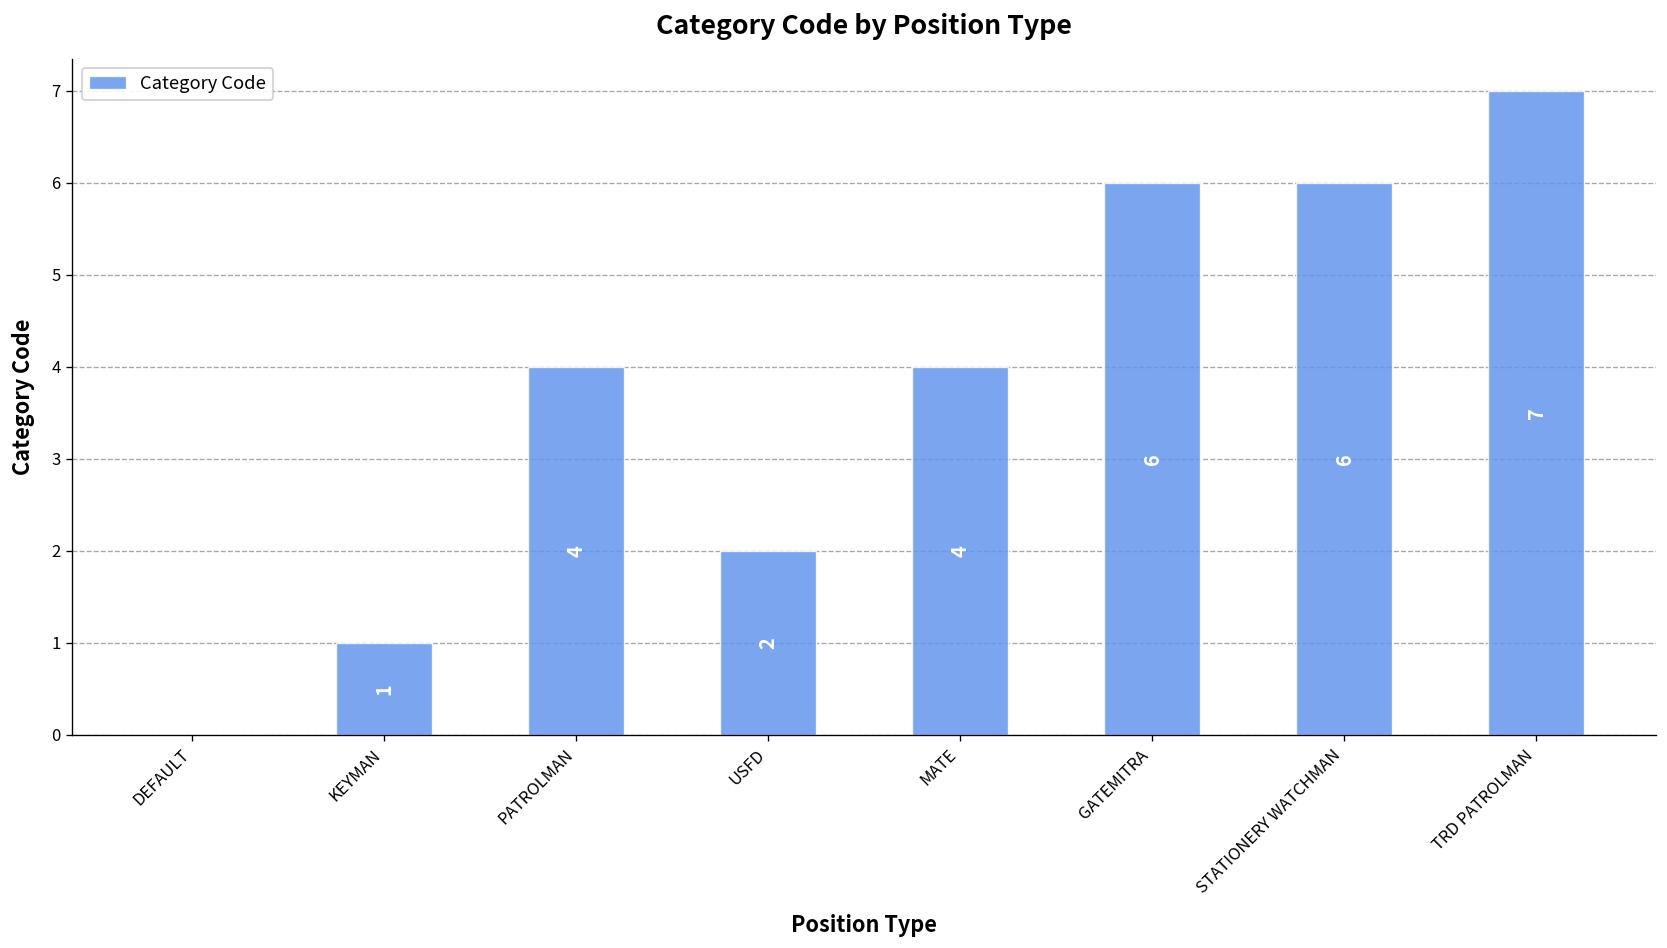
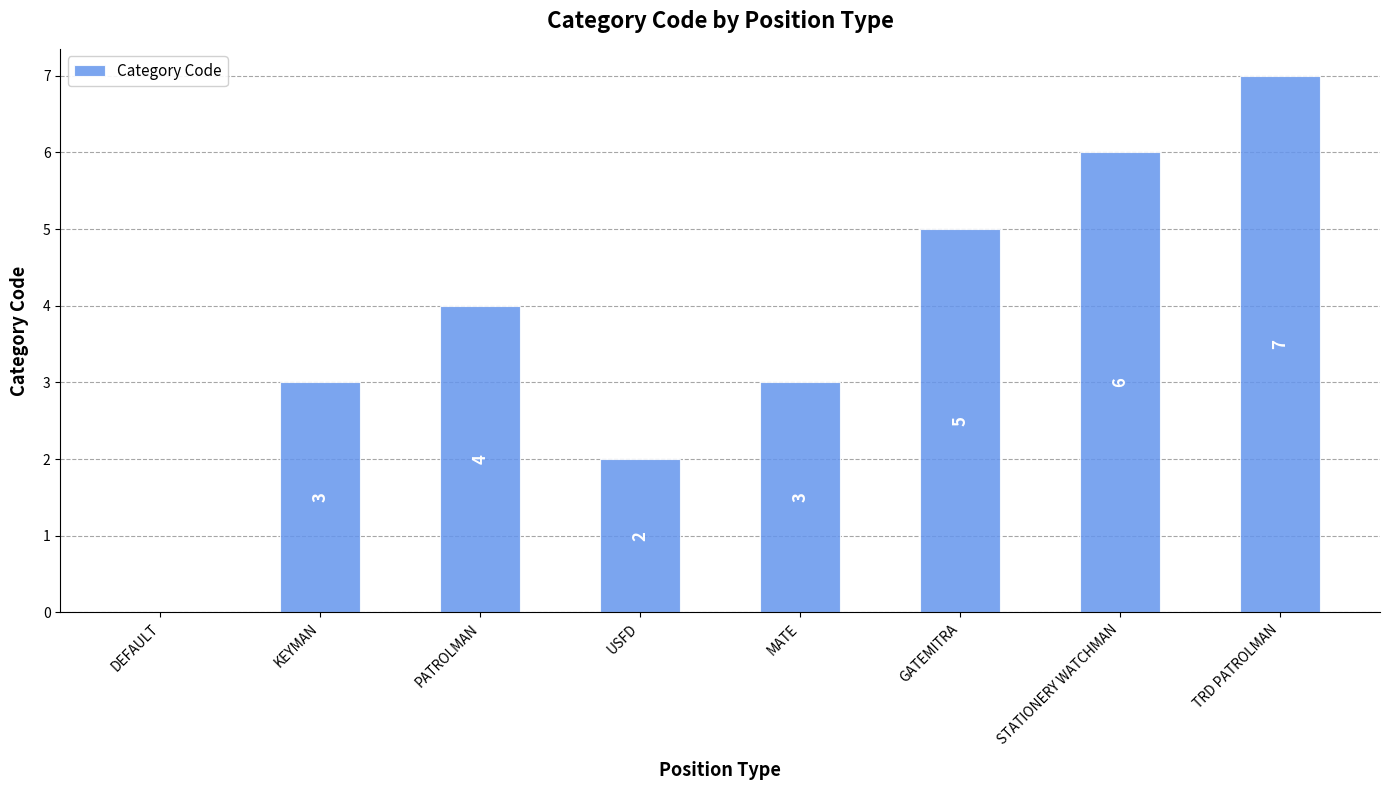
KEYMAN: 1 -> 3
MATE: 4 -> 3
GATEMITRA: 6 -> 5
